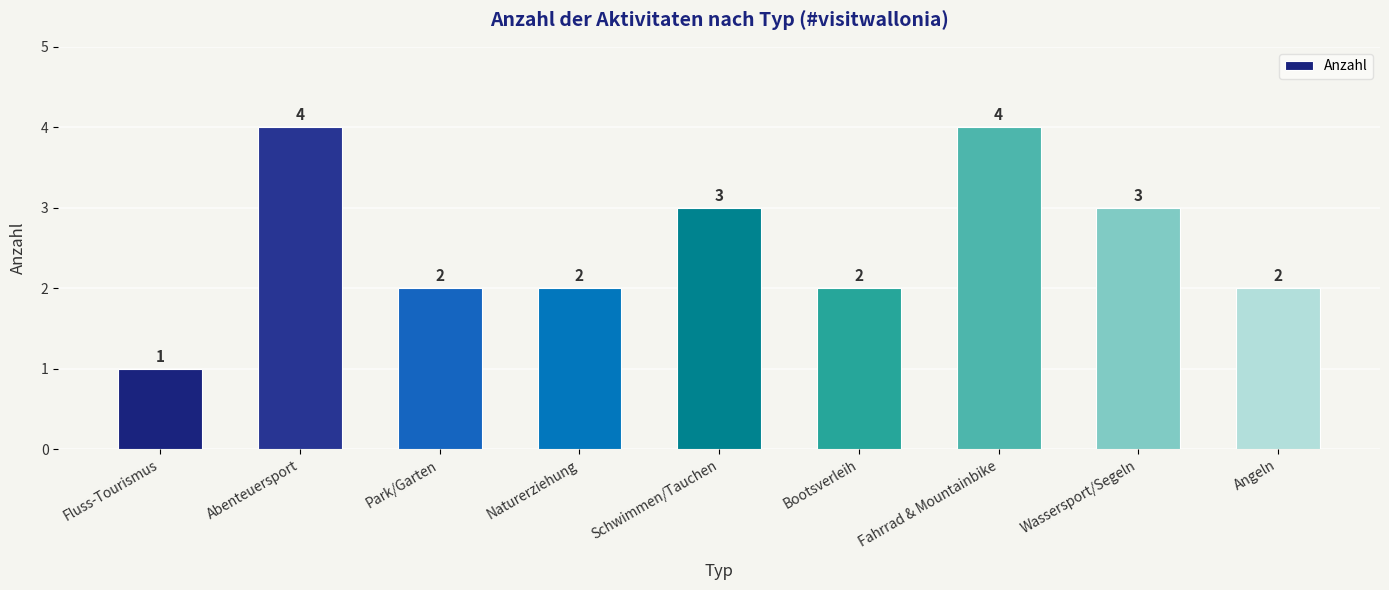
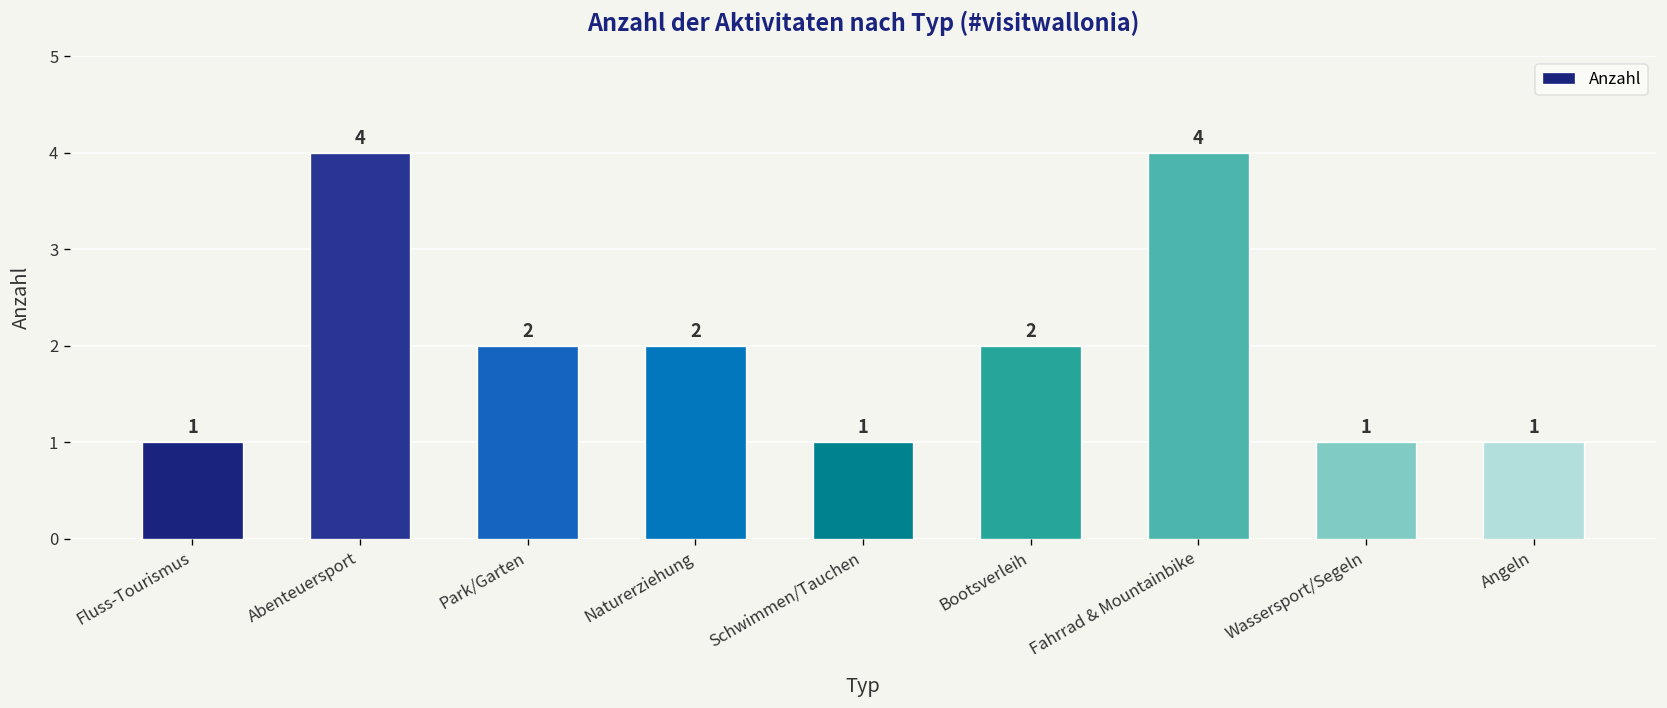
Schwimmen/Tauchen: 3 -> 1
Wassersport/Segeln: 3 -> 1
Angeln: 2 -> 1
